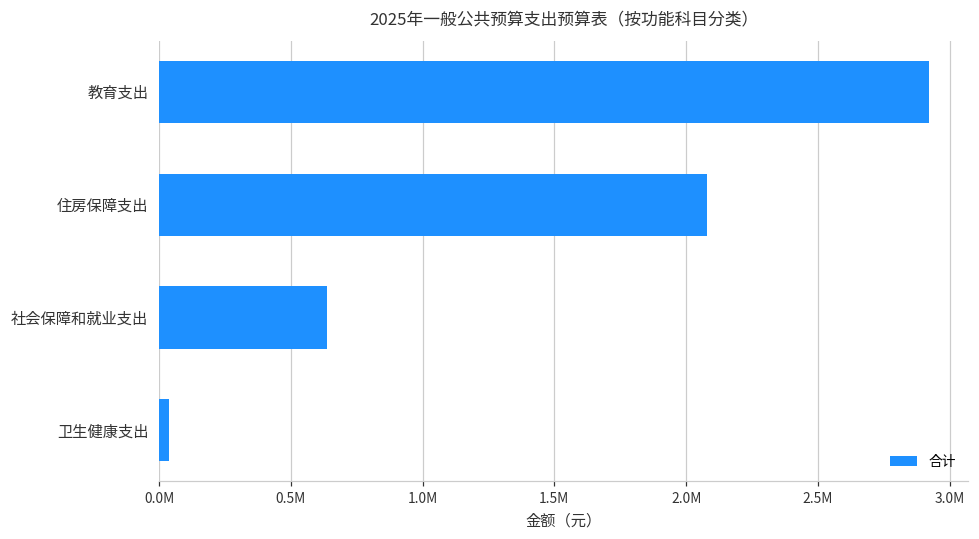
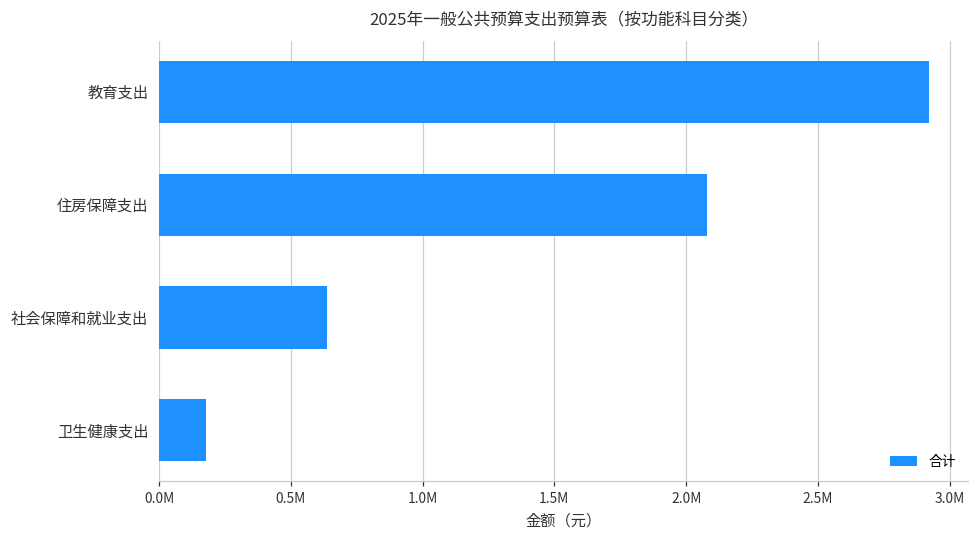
卫生健康支出: 40000 -> 180000
